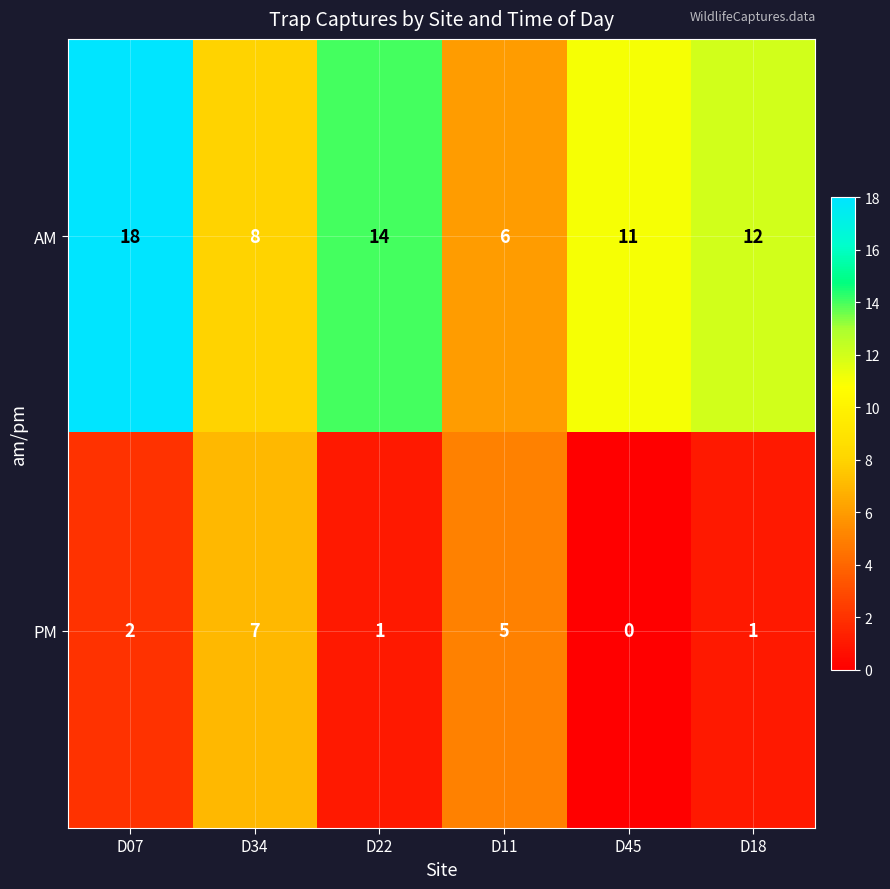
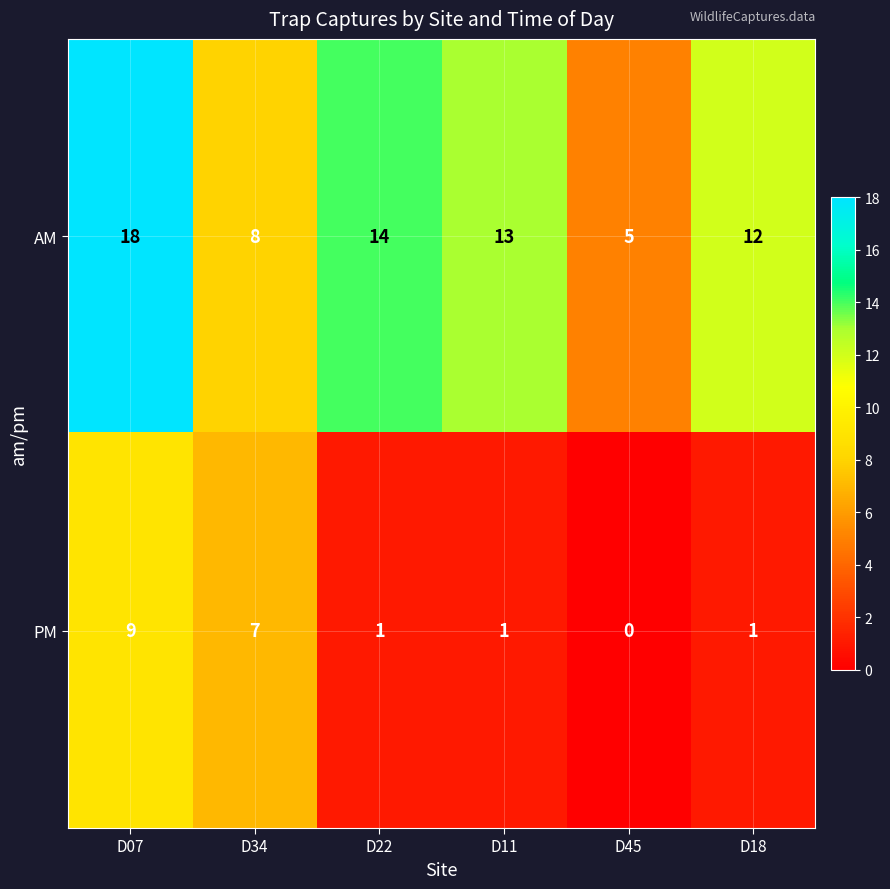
AM, D11: 6 -> 13
AM, D45: 11 -> 5
PM, D07: 2 -> 9
PM, D11: 5 -> 1
